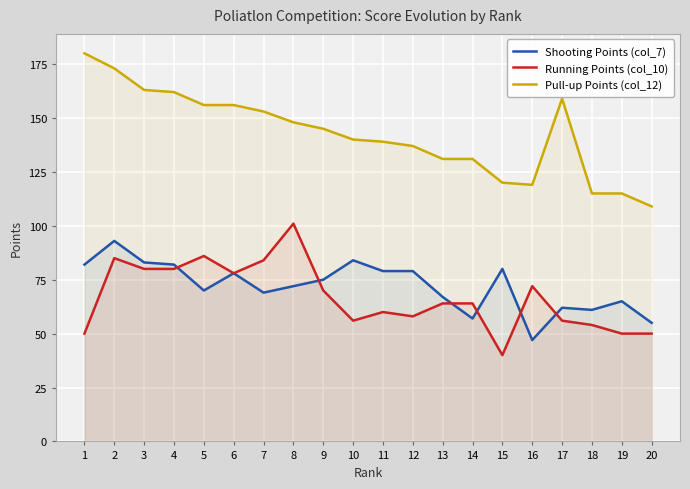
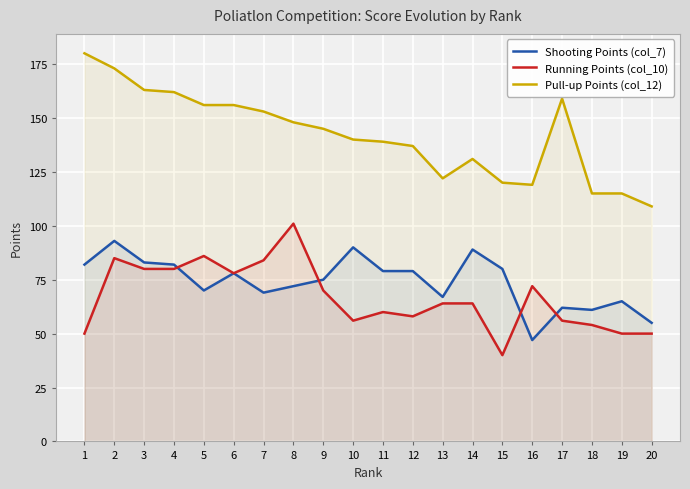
Shooting Points (col_7), 10: 84 -> 90
Pull-up Points (col_12), 13: 131 -> 122
Shooting Points (col_7), 14: 57 -> 89
